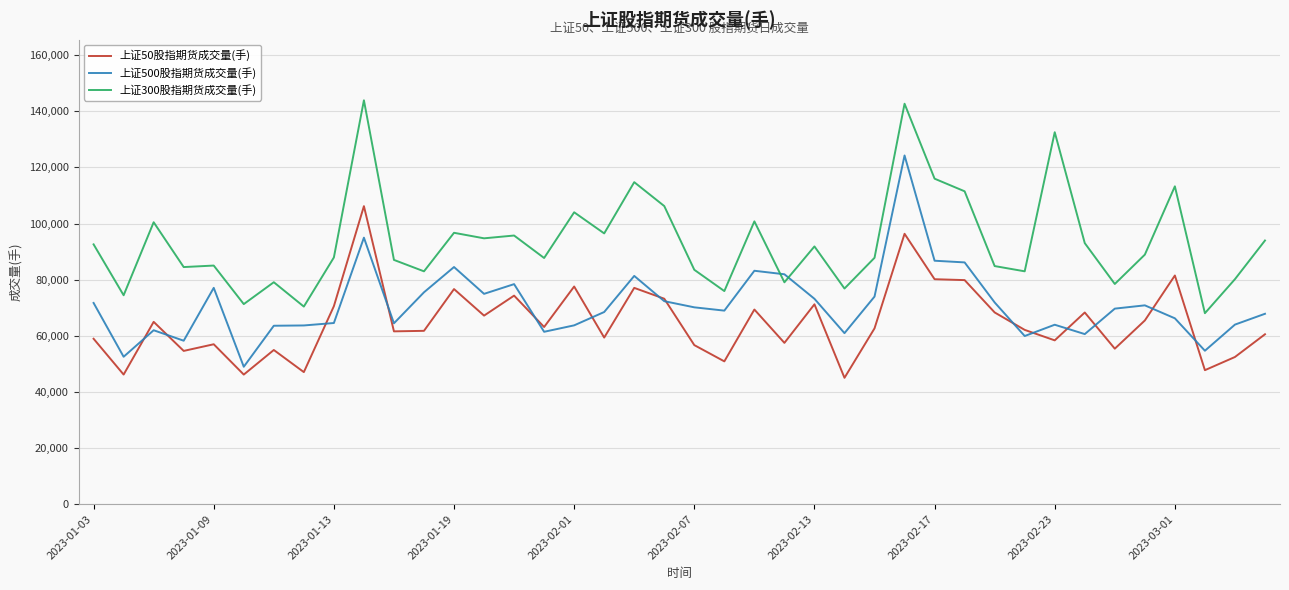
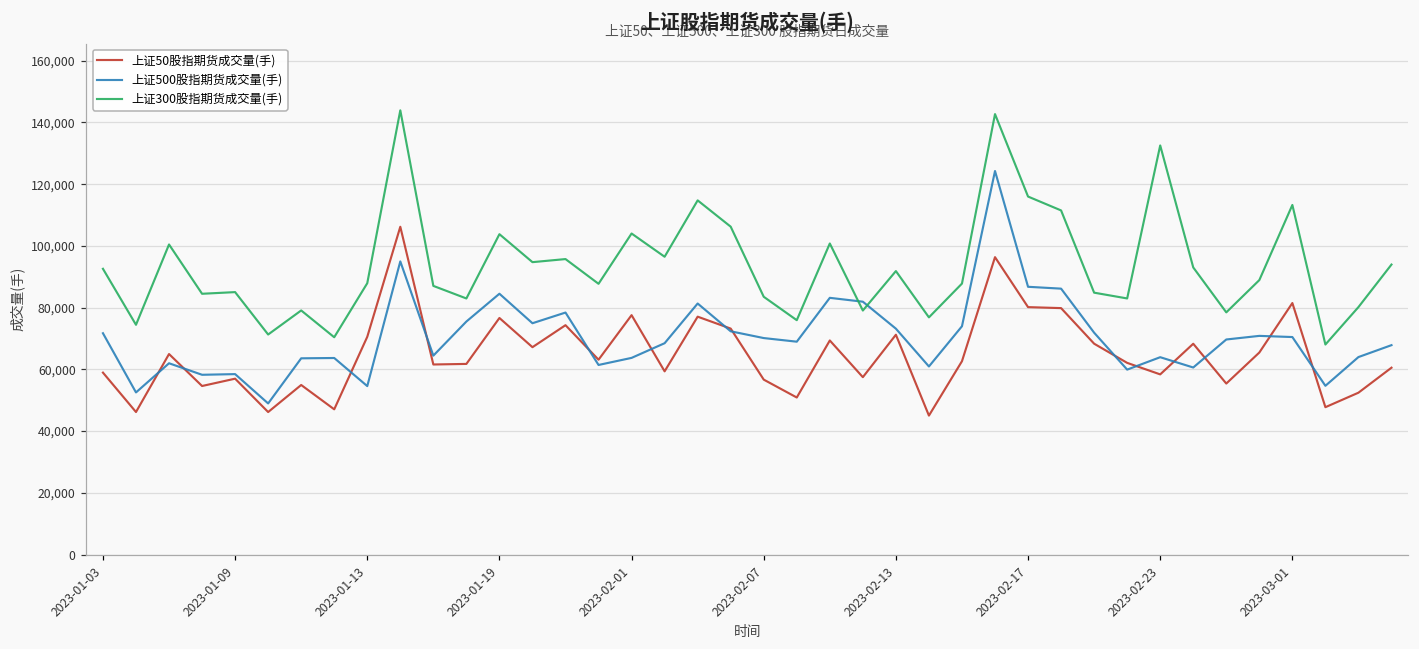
上证500股指期货成交量(手), 2023-01-09: 77,000 -> 58,000
上证500股指期货成交量(手), 2023-01-13: 65,000 -> 55,000
上证300股指期货成交量(手), 2023-01-19: 97,000 -> 104,000
上证500股指期货成交量(手), 2023-03-01: 66,000 -> 70,000
